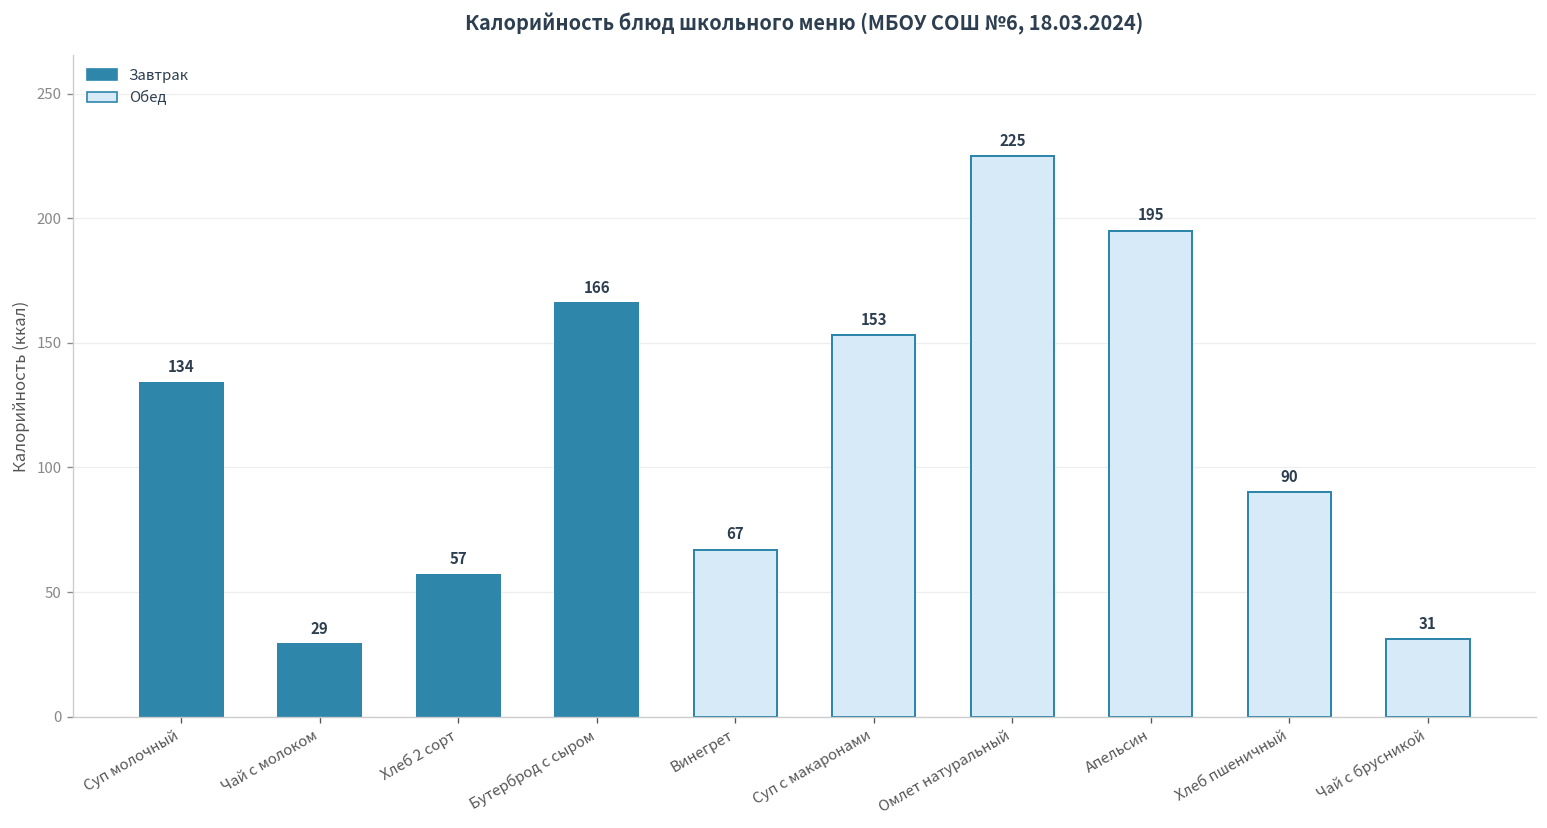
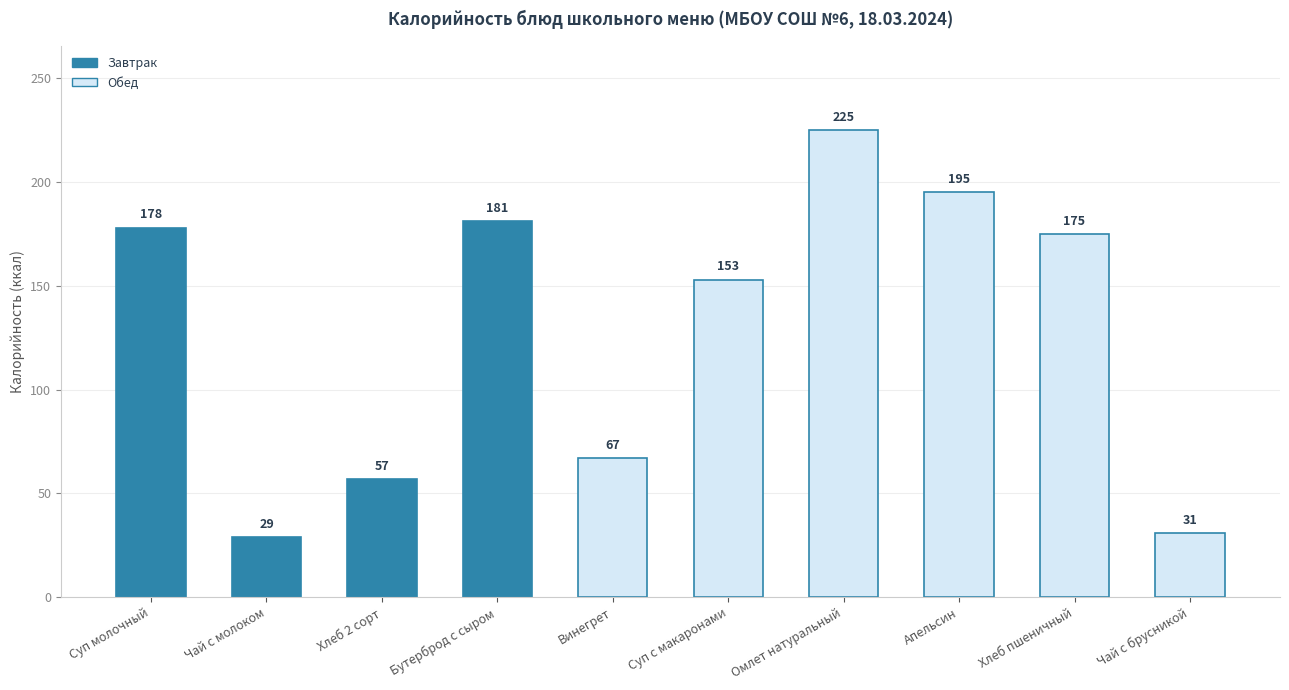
Суп молочный: 134 -> 178
Бутерброд с сыром: 166 -> 181
Хлеб пшеничный: 90 -> 175
